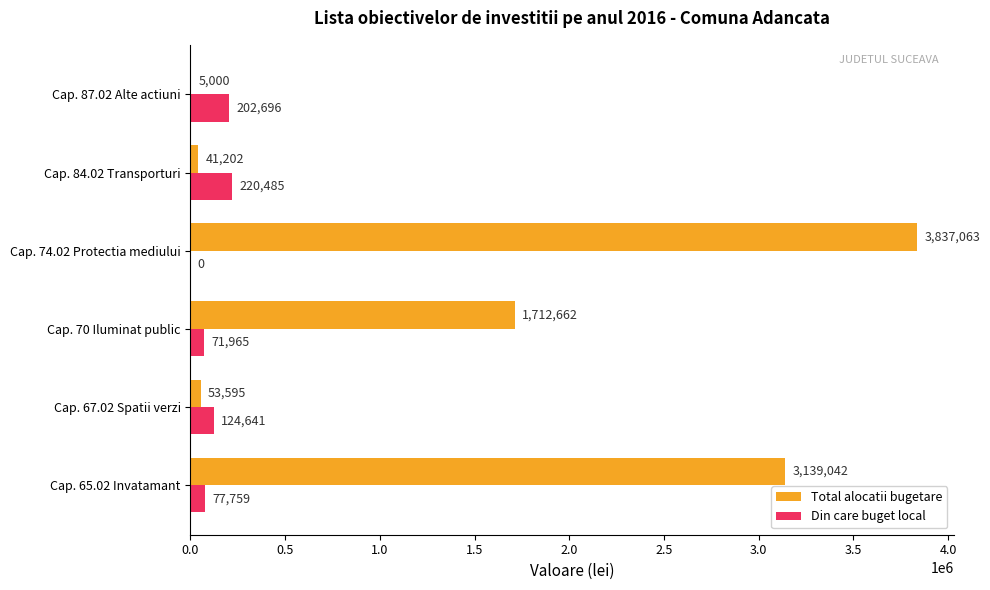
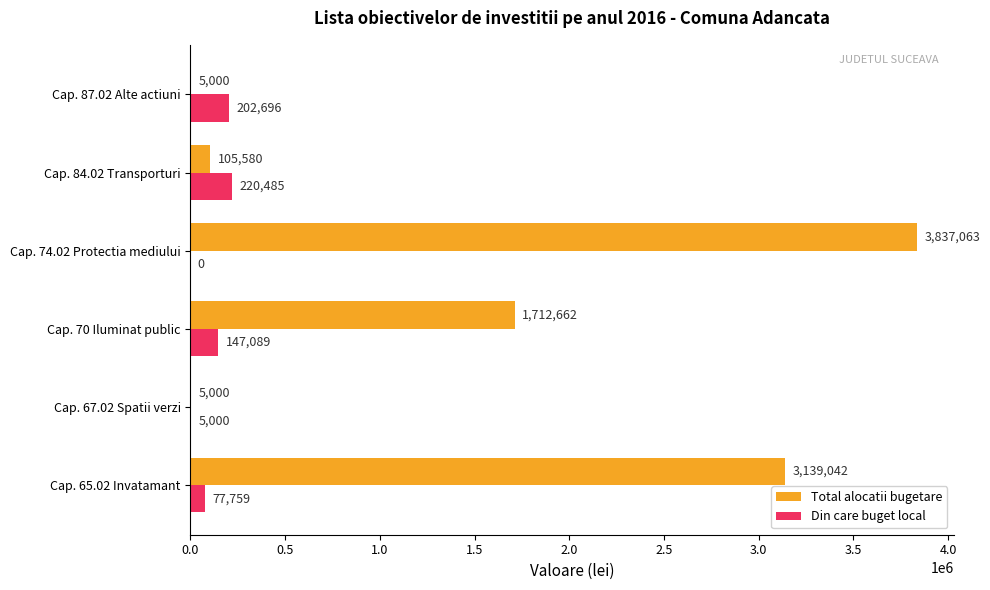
Total alocatii bugetare, Cap. 84.02 Transporturi: 41,202 -> 105,580
Din care buget local, Cap. 70 Iluminat public: 71,965 -> 147,089
Total alocatii bugetare, Cap. 67.02 Spatii verzi: 53,595 -> 5,000
Din care buget local, Cap. 67.02 Spatii verzi: 124,641 -> 5,000
